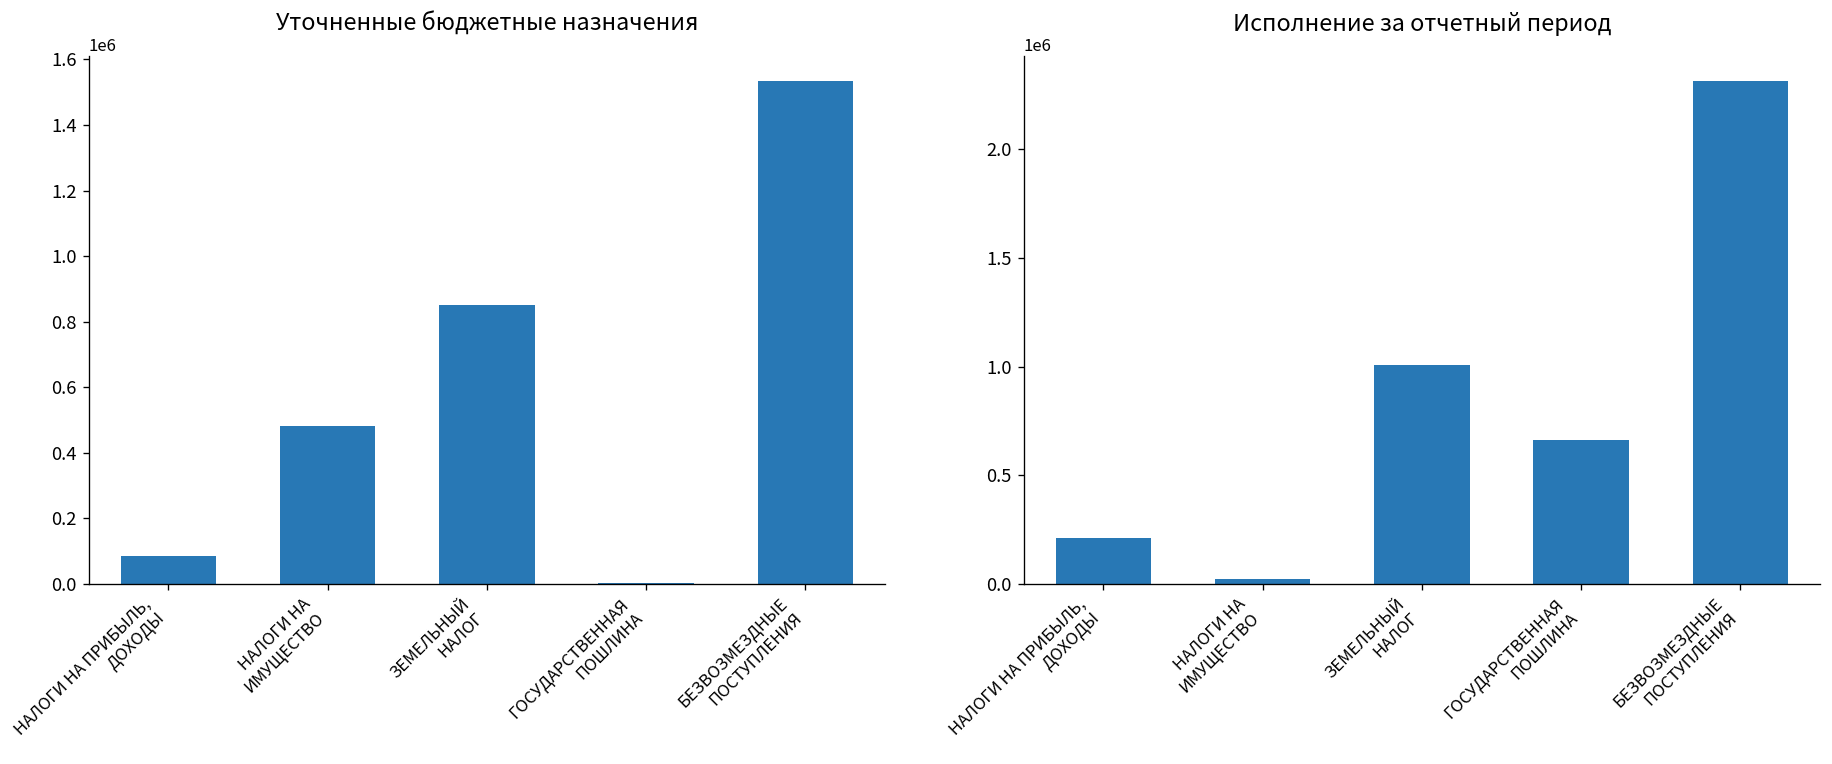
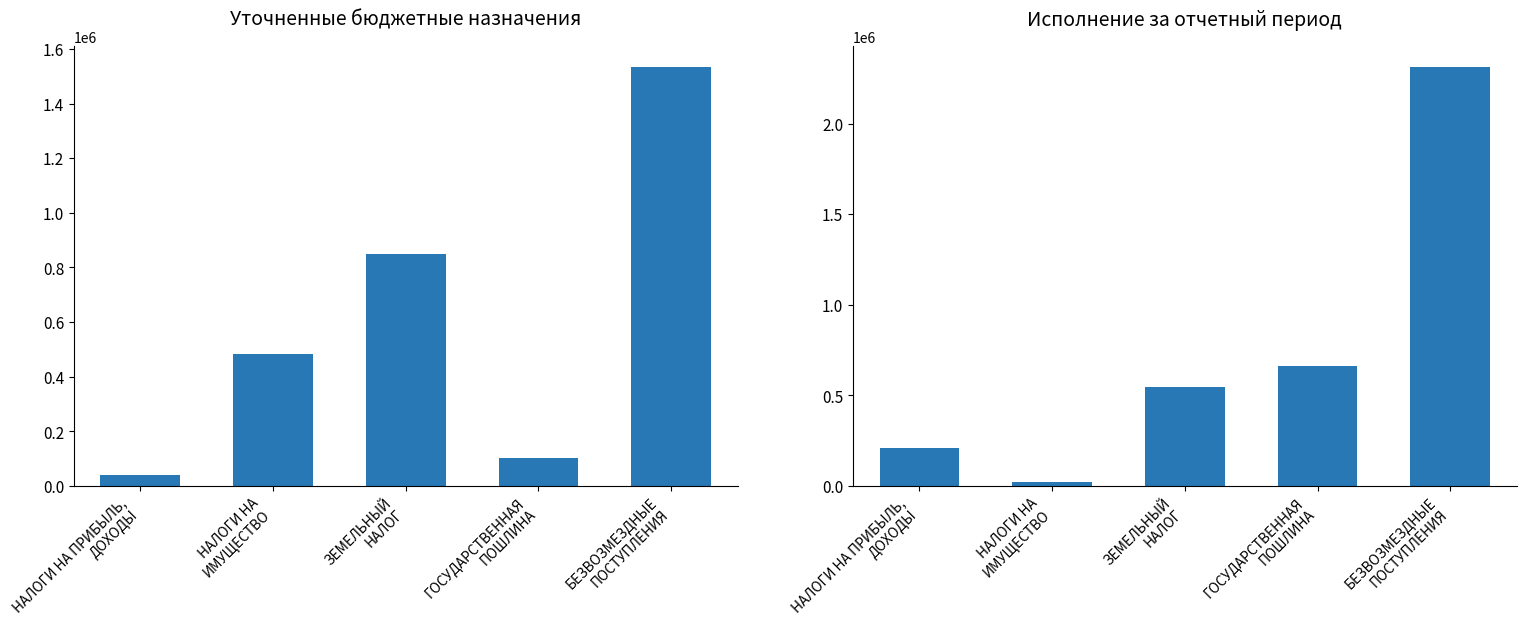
Уточненные бюджетные назначения, НАЛОГИ НА ПРИБЫЛЬ, ДОХОДЫ: 80000 -> 40000
Уточненные бюджетные назначения, ГОСУДАРСТВЕННАЯ ПОШЛИНА: 0 -> 100000
Исполнение за отчетный период, ЗЕМЕЛЬНЫЙ НАЛОГ: 1010000 -> 550000
